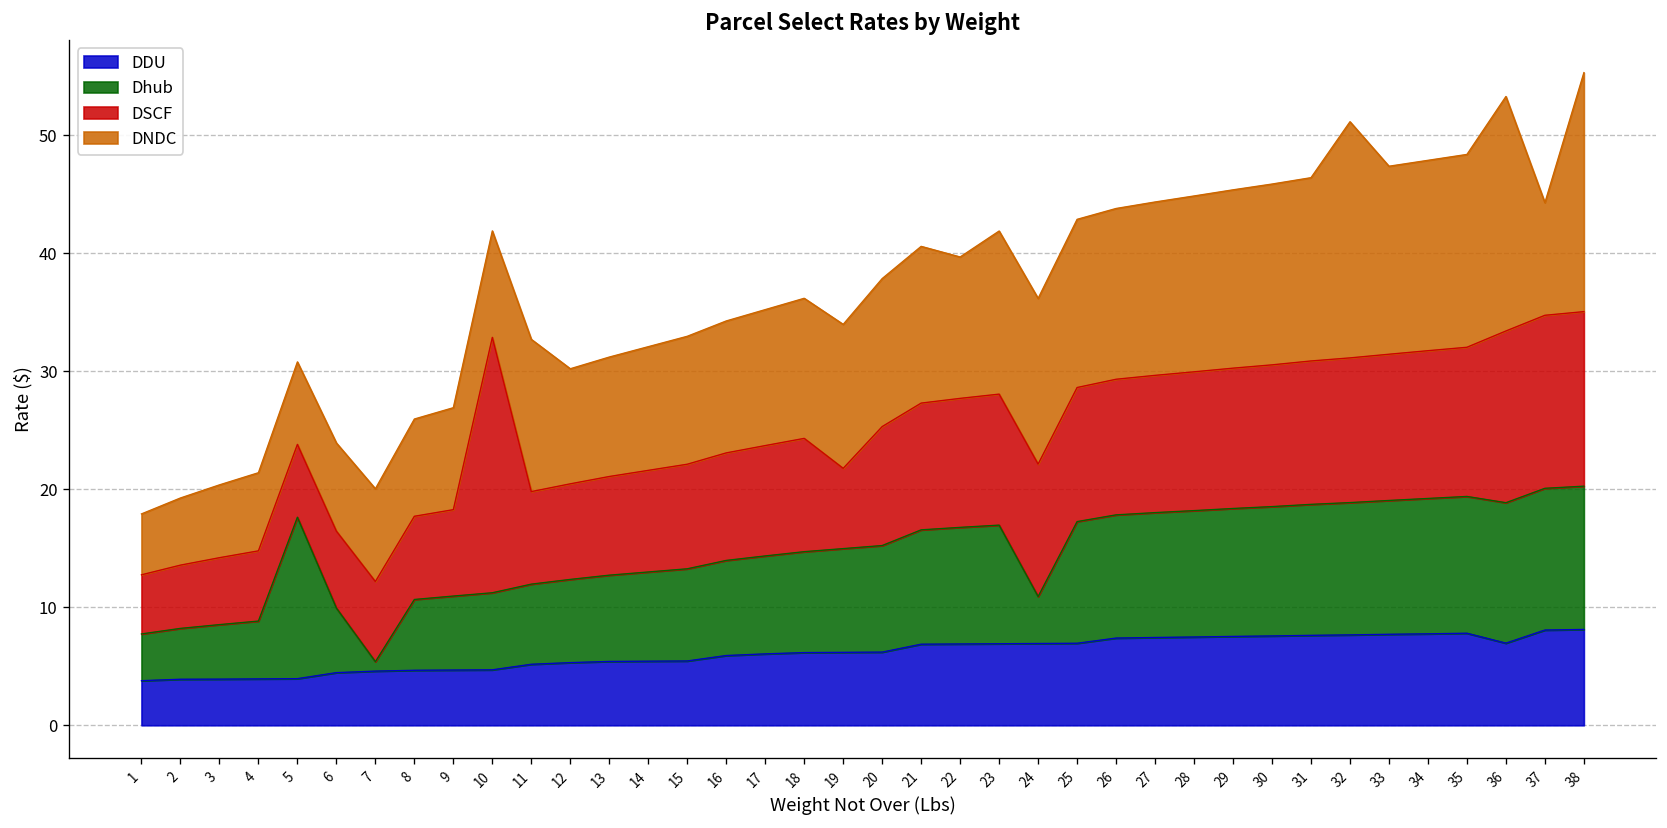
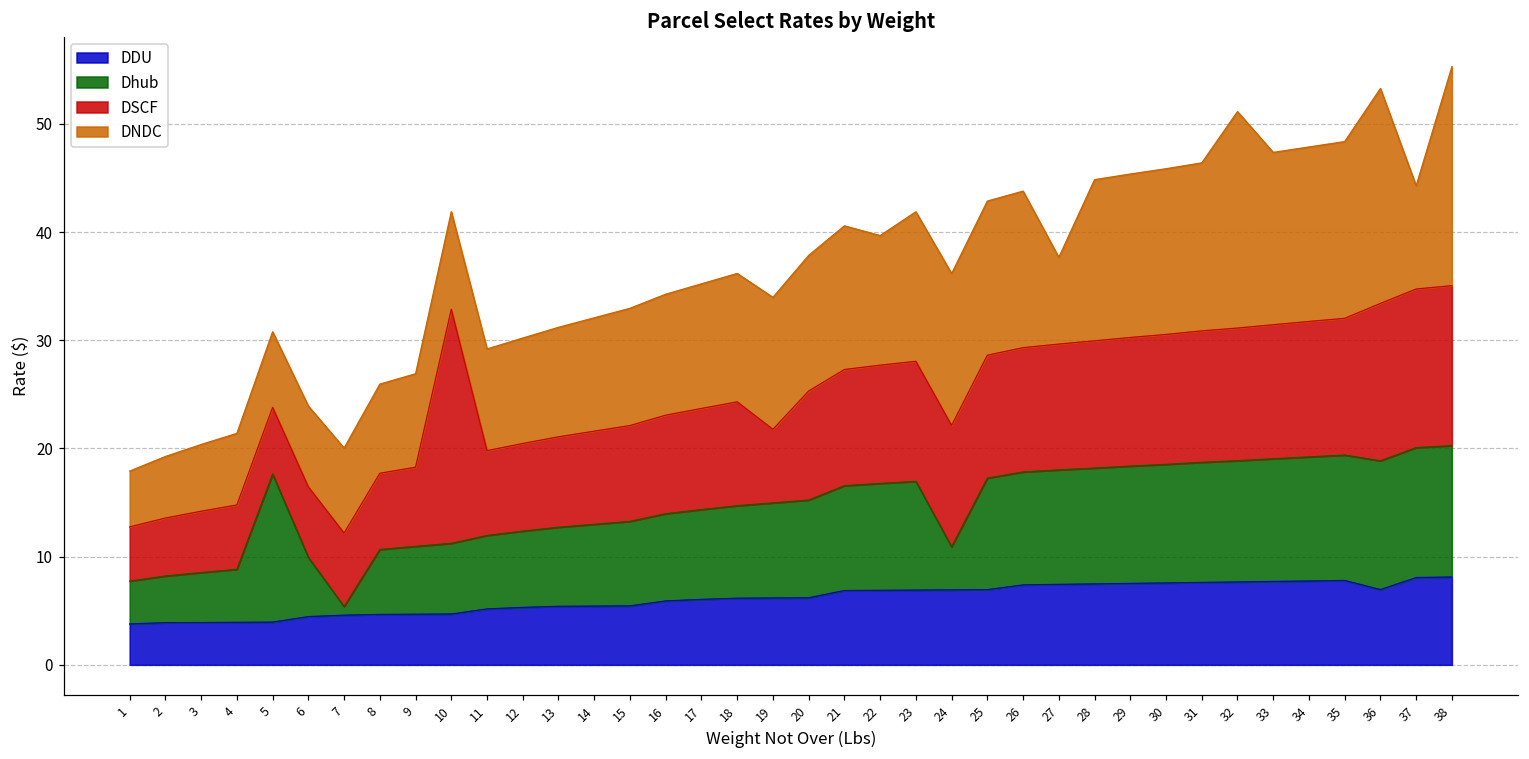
DNDC, 11: 13 -> 9
DNDC, 27: 15 -> 8
